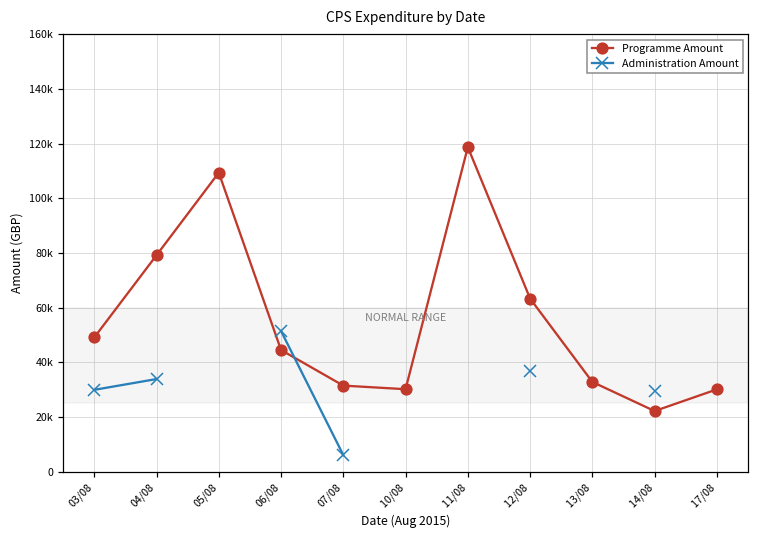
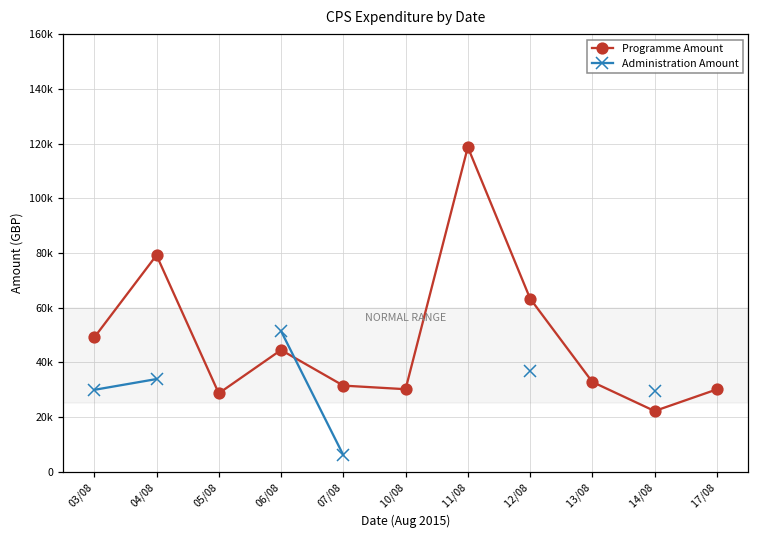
Programme Amount, 05/08: 109000 -> 29000
